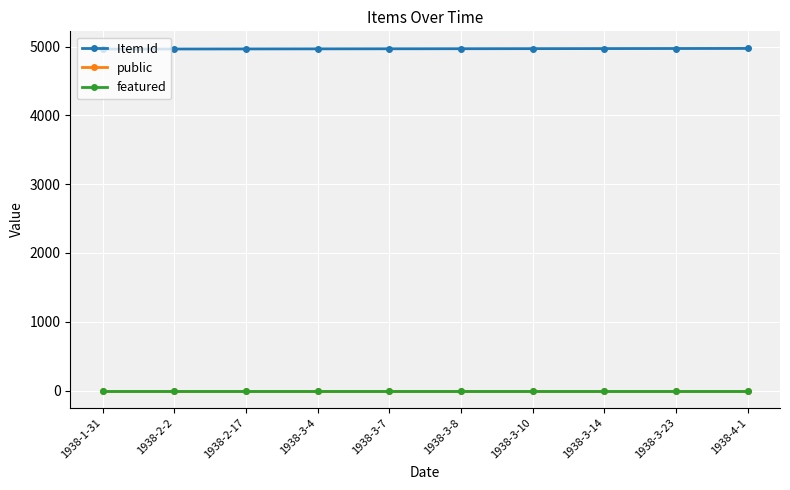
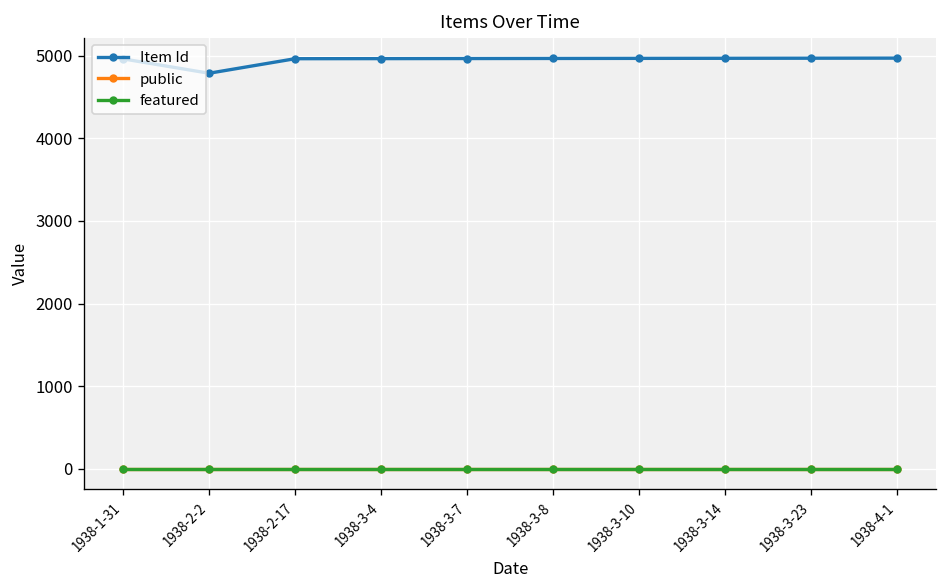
Item Id, 1938-2-2: 5000 -> 4800
